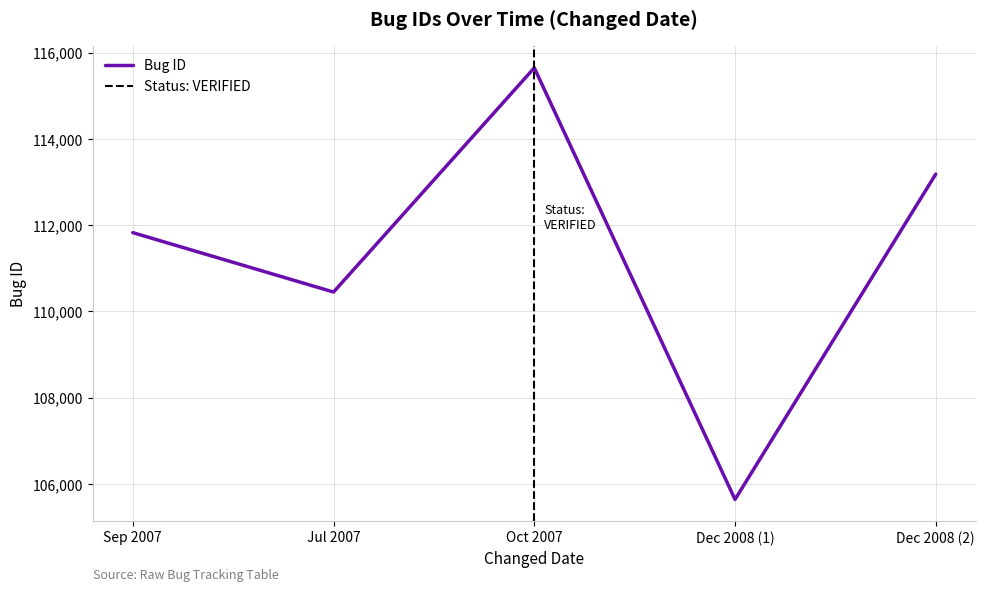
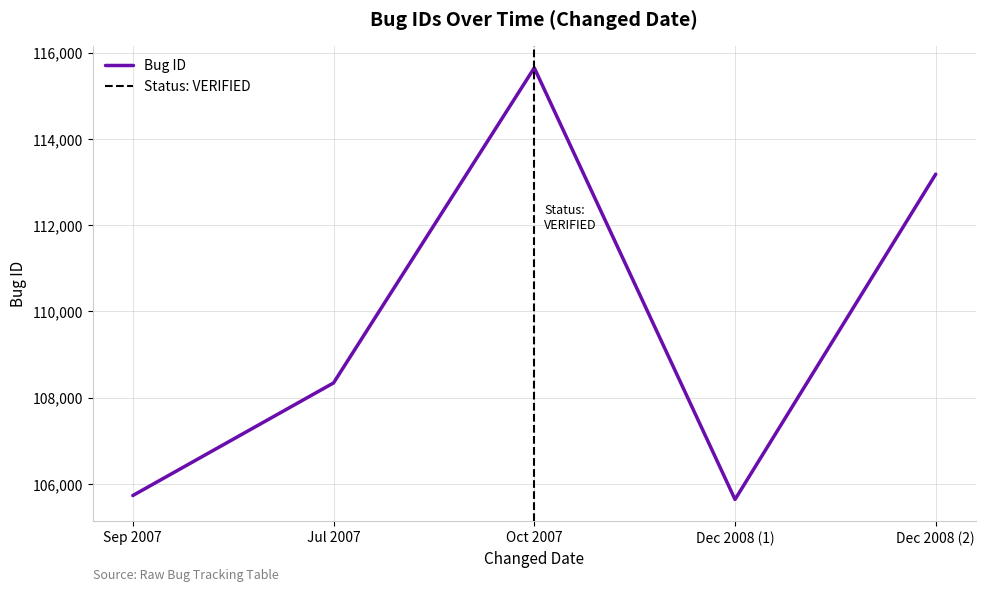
Sep 2007: 111,800 -> 105,700
Jul 2007: 110,400 -> 108,300
